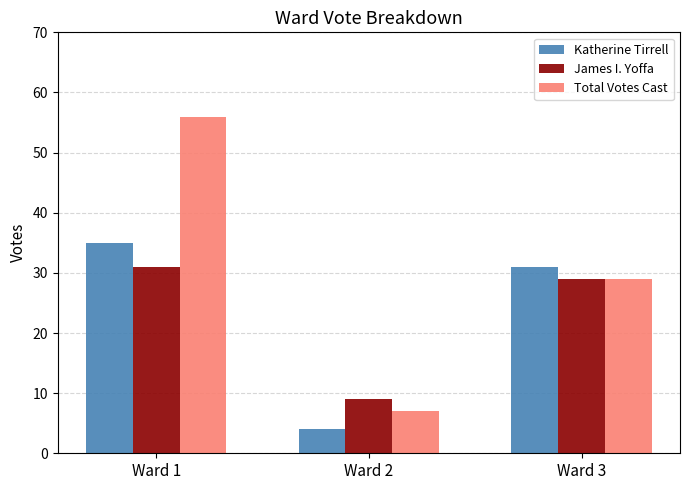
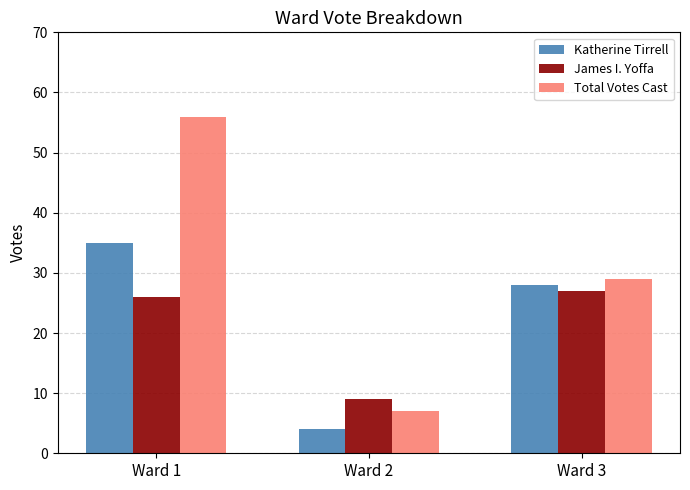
James I. Yoffa, Ward 1: 31 -> 26
Katherine Tirrell, Ward 3: 31 -> 28
James I. Yoffa, Ward 3: 29 -> 27
